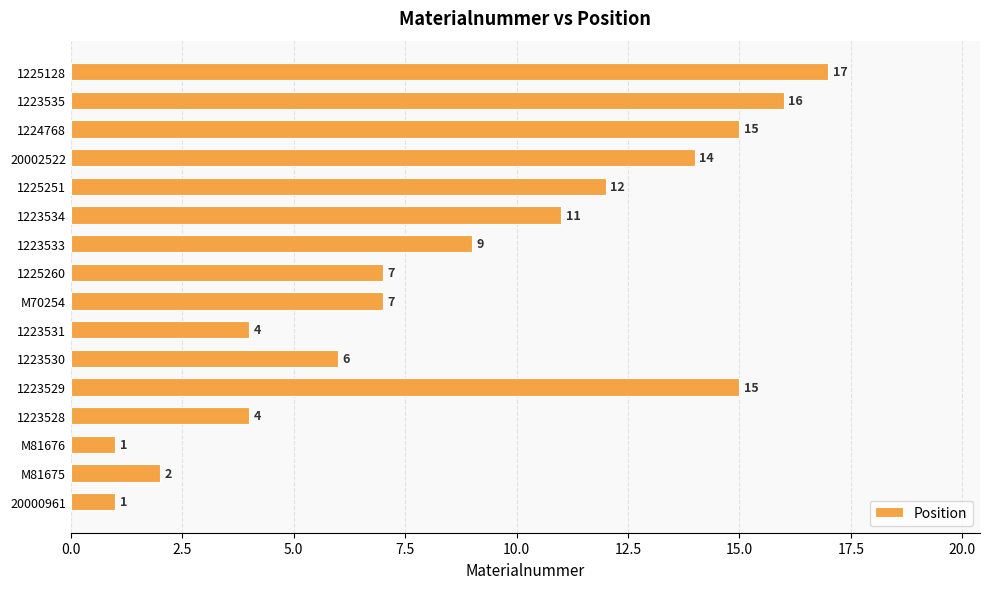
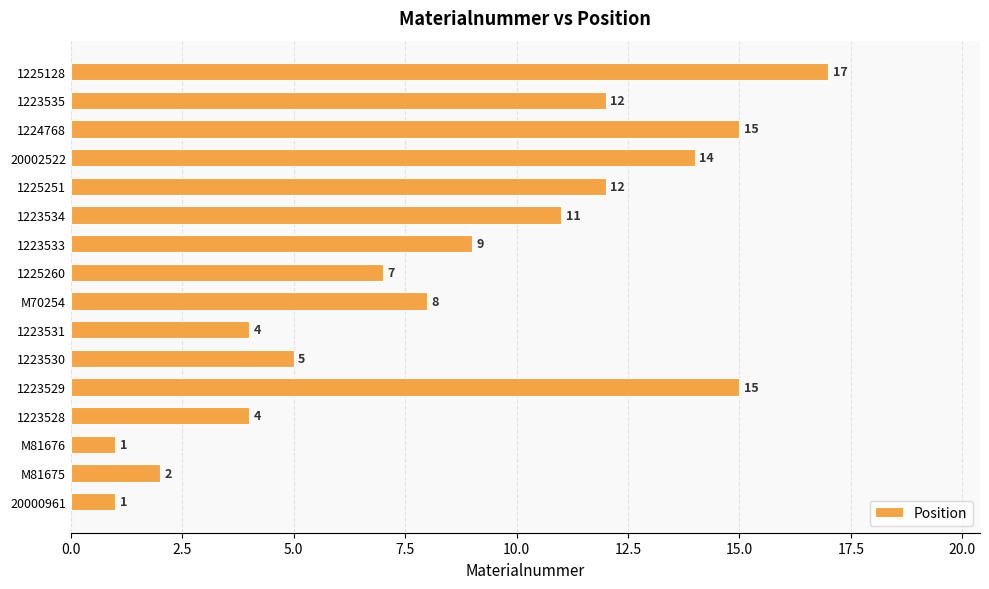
1223535: 16 -> 12
M70254: 7 -> 8
1223530: 6 -> 5
